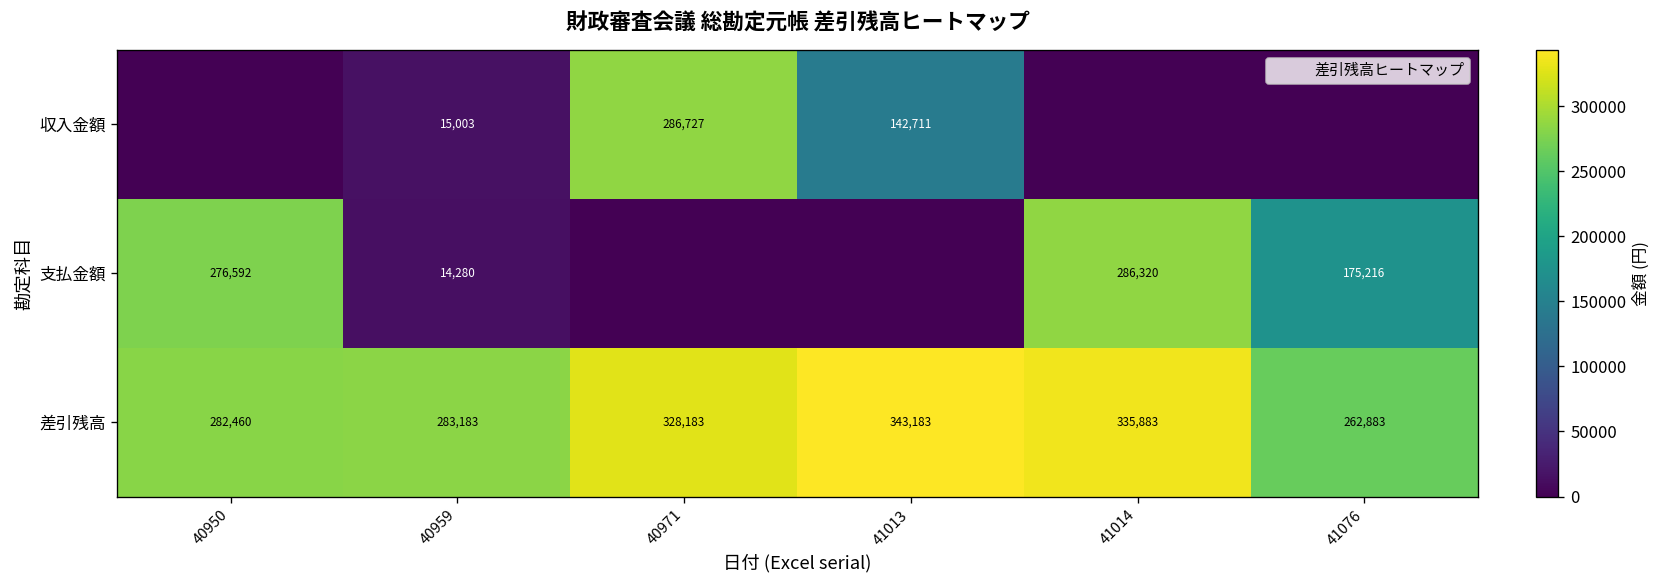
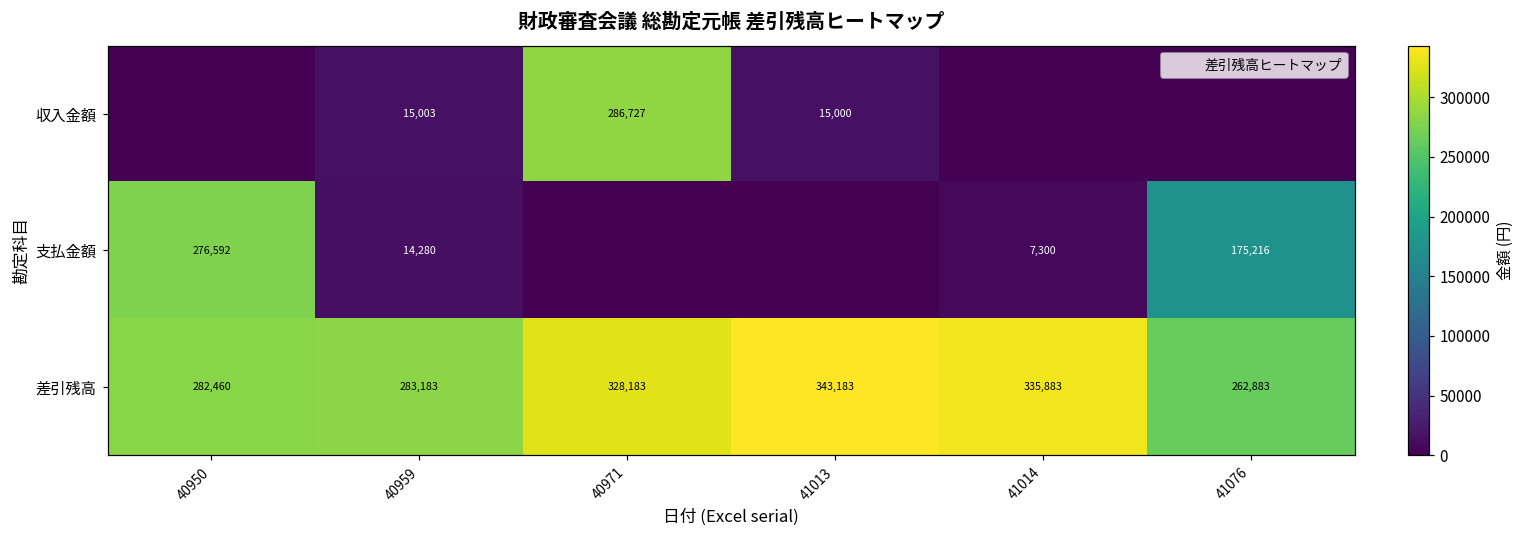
収入金額, 41013: 142,711 -> 15,000
支払金額, 41014: 286,320 -> 7,300
